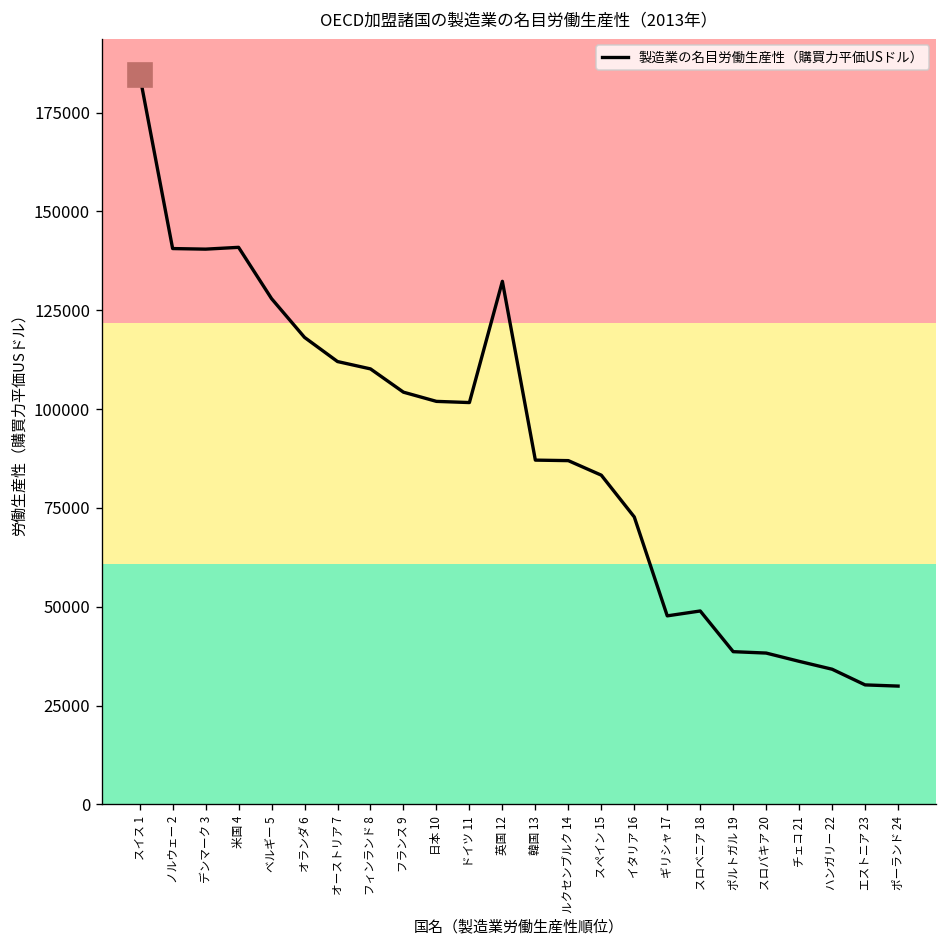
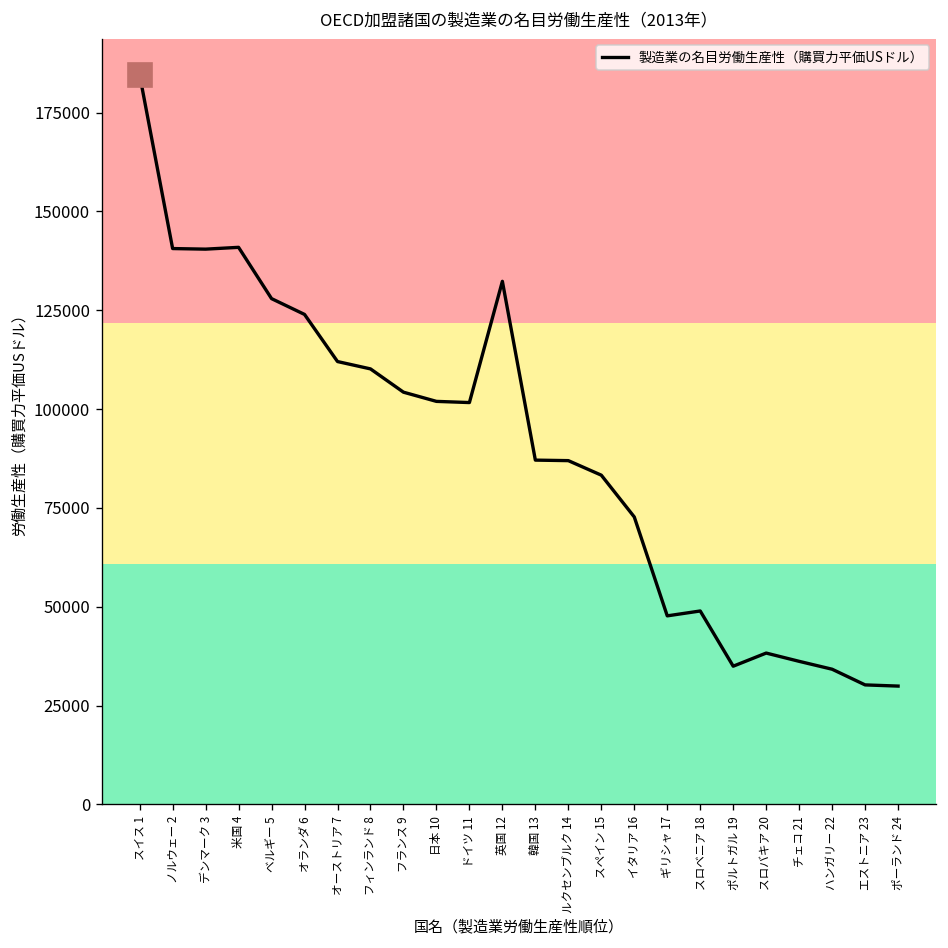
製造業の名目労働生産性（購買力平価USドル）, オランダ 6: 118000 -> 124000
製造業の名目労働生産性（購買力平価USドル）, ポルトガル 19: 39000 -> 35000
